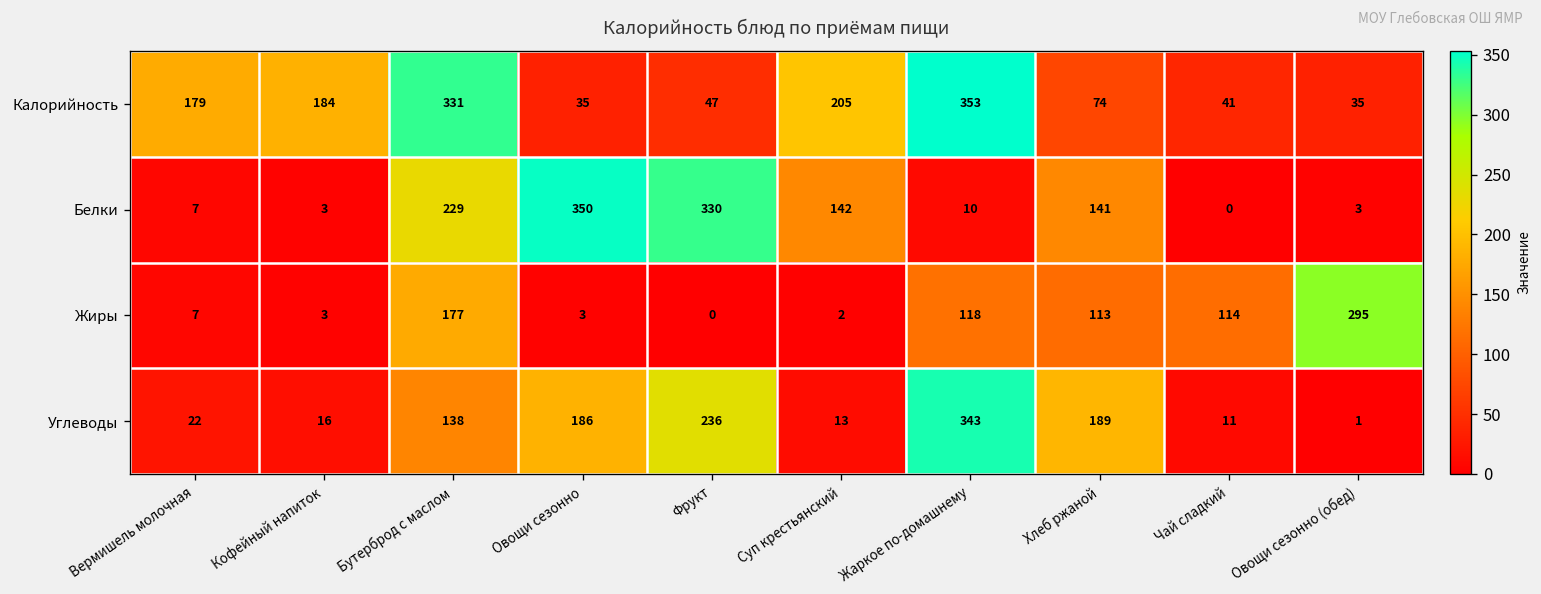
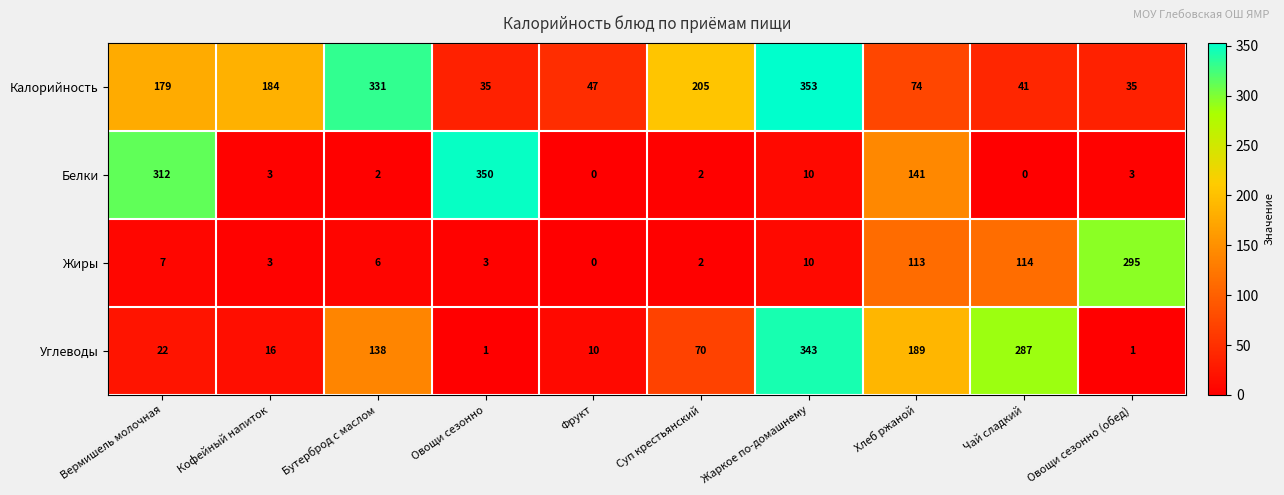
Белки, Вермишель молочная: 7 -> 312
Белки, Бутерброд с маслом: 229 -> 2
Белки, Фрукт: 330 -> 0
Белки, Суп крестьянский: 142 -> 2
Жиры, Бутерброд с маслом: 177 -> 6
Жиры, Жаркое по-домашнему: 118 -> 10
Углеводы, Овощи сезонно: 186 -> 1
Углеводы, Фрукт: 236 -> 10
Углеводы, Суп крестьянский: 13 -> 70
Углеводы, Чай сладкий: 11 -> 287
